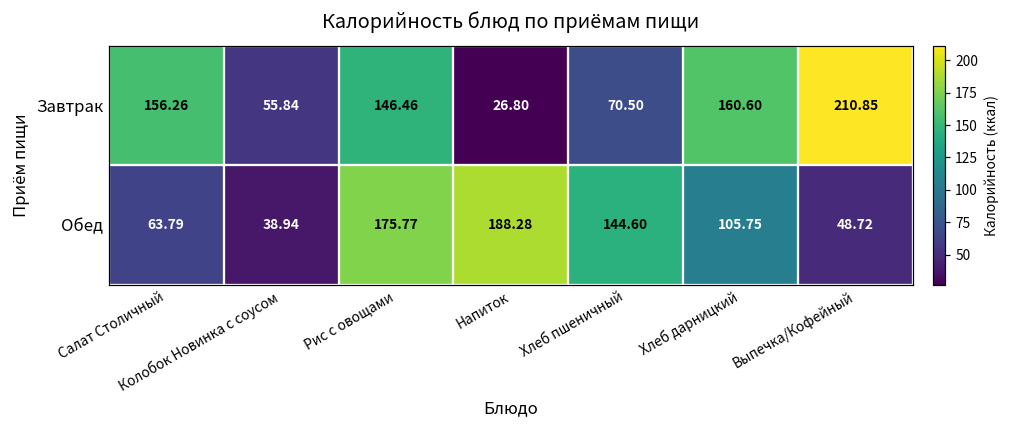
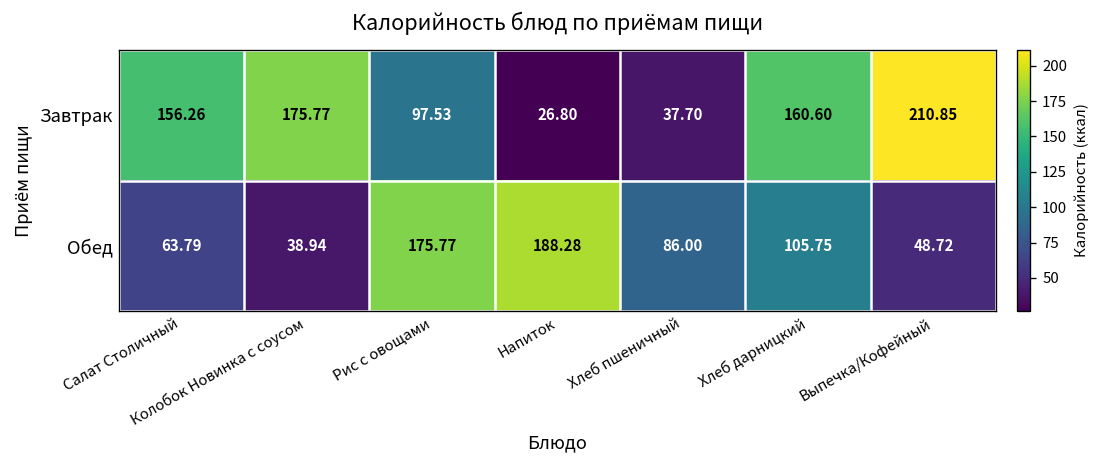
Завтрак, Колобок Новинка с соусом: 55.84 -> 175.77
Завтрак, Рис с овощами: 146.46 -> 97.53
Завтрак, Хлеб пшеничный: 70.50 -> 37.70
Обед, Хлеб пшеничный: 144.60 -> 86.00
